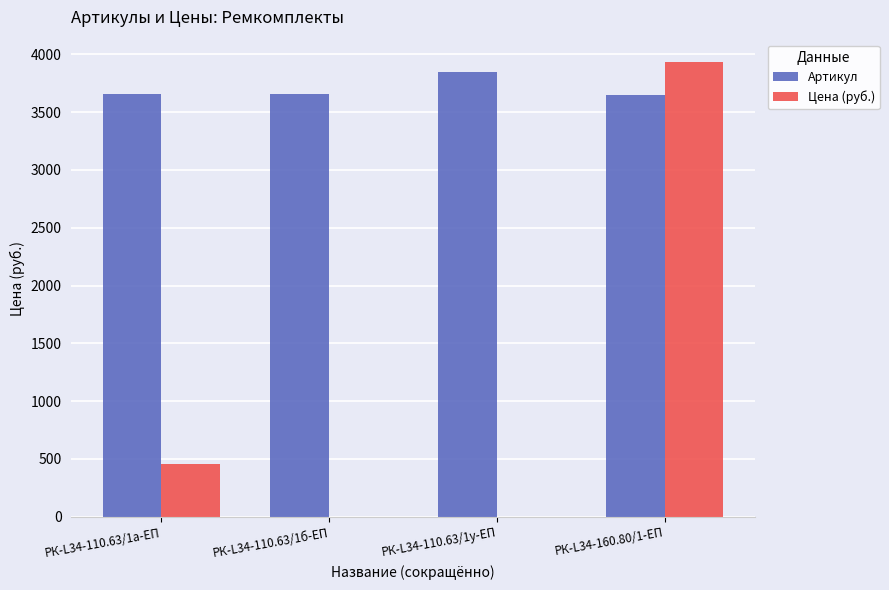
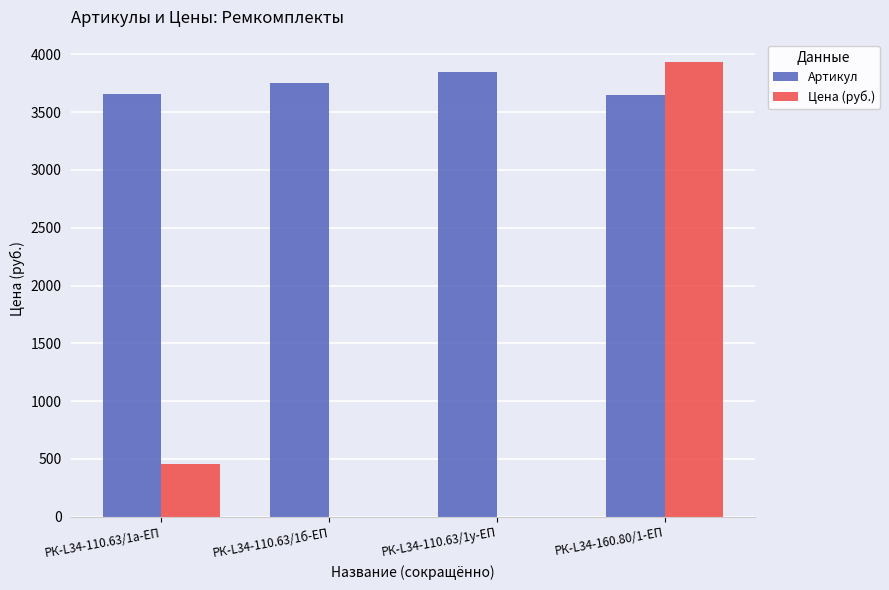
Артикул, РК-L34-110.63/1б-ЕП: 3650 -> 3750
